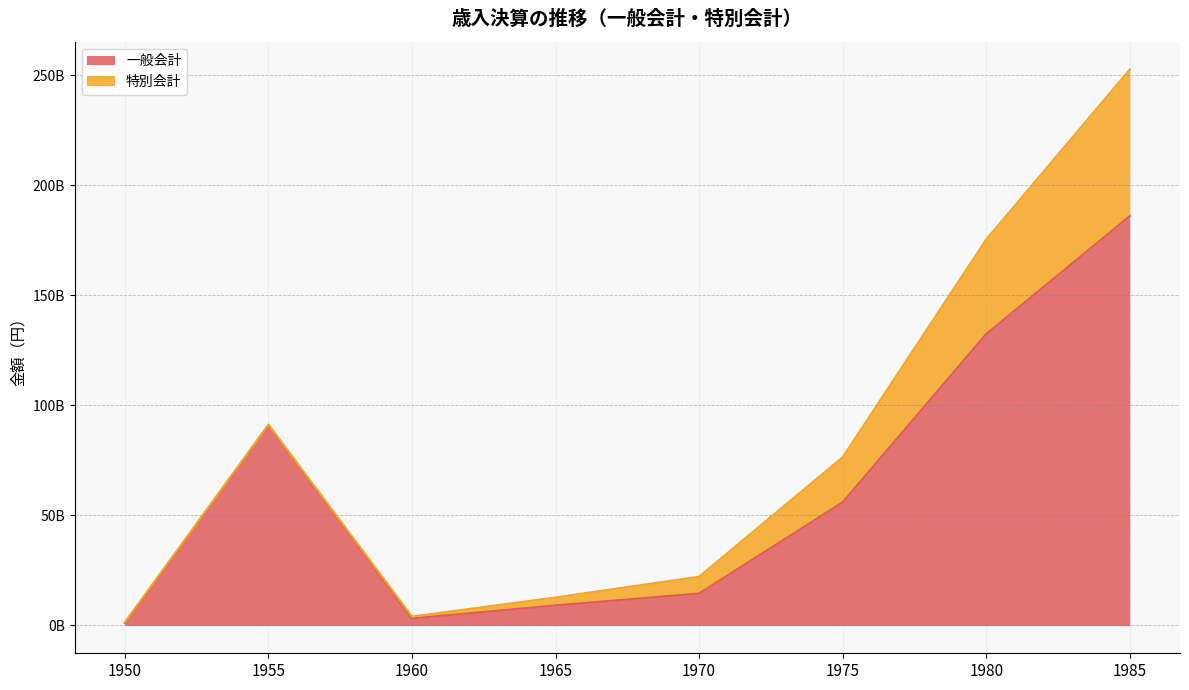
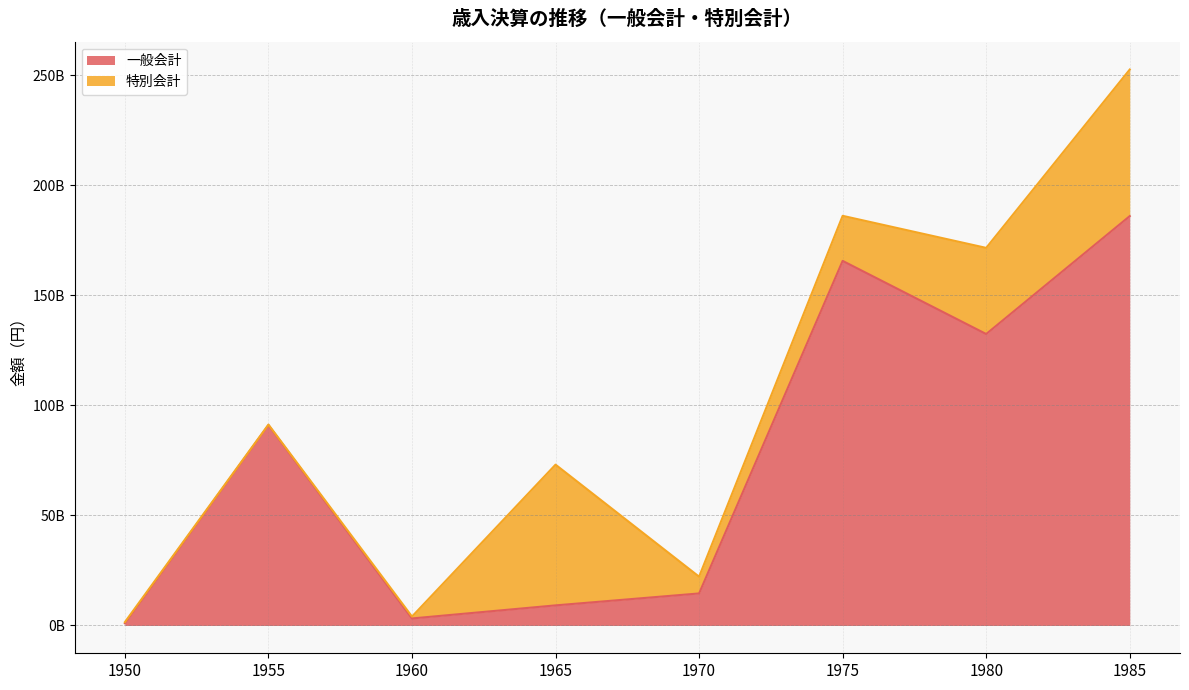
特別会計, 1965: 4000000000 -> 64000000000
一般会計, 1975: 56000000000 -> 166000000000
特別会計, 1980: 43000000000 -> 39000000000
